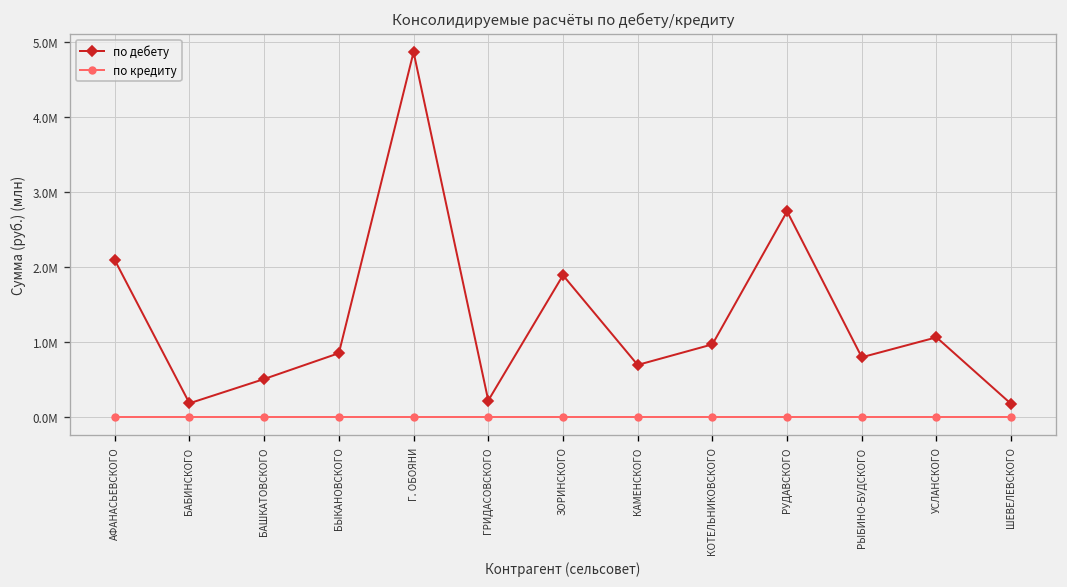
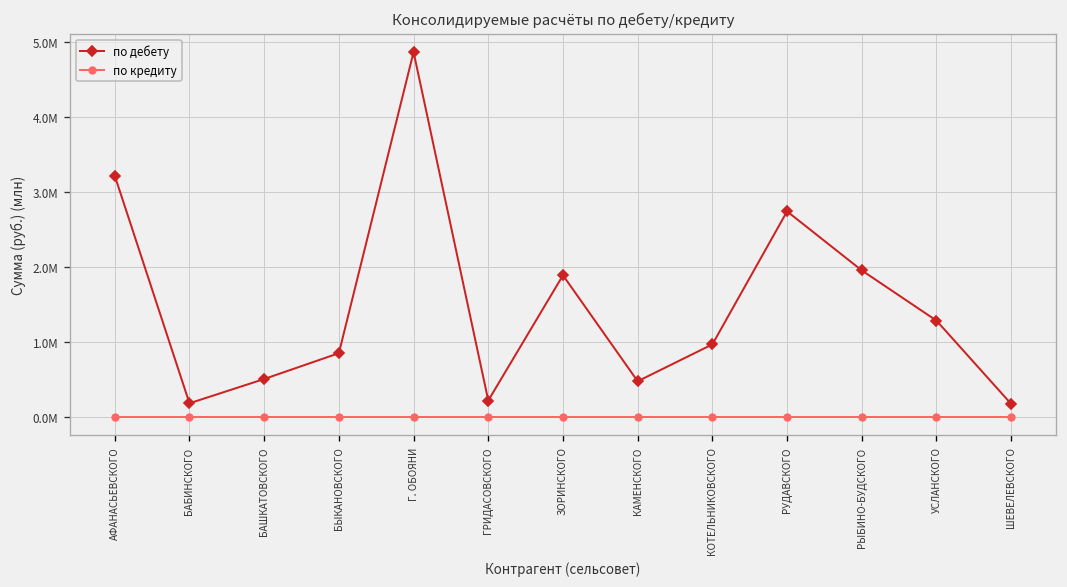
по дебету, АФАНАСЬЕВСКОГО: 2100000 -> 3200000
по дебету, КАМЕНСКОГО: 700000 -> 500000
по дебету, РЫБИНО-БУДСКОГО: 800000 -> 2000000
по дебету, УСЛАНСКОГО: 1100000 -> 1300000
